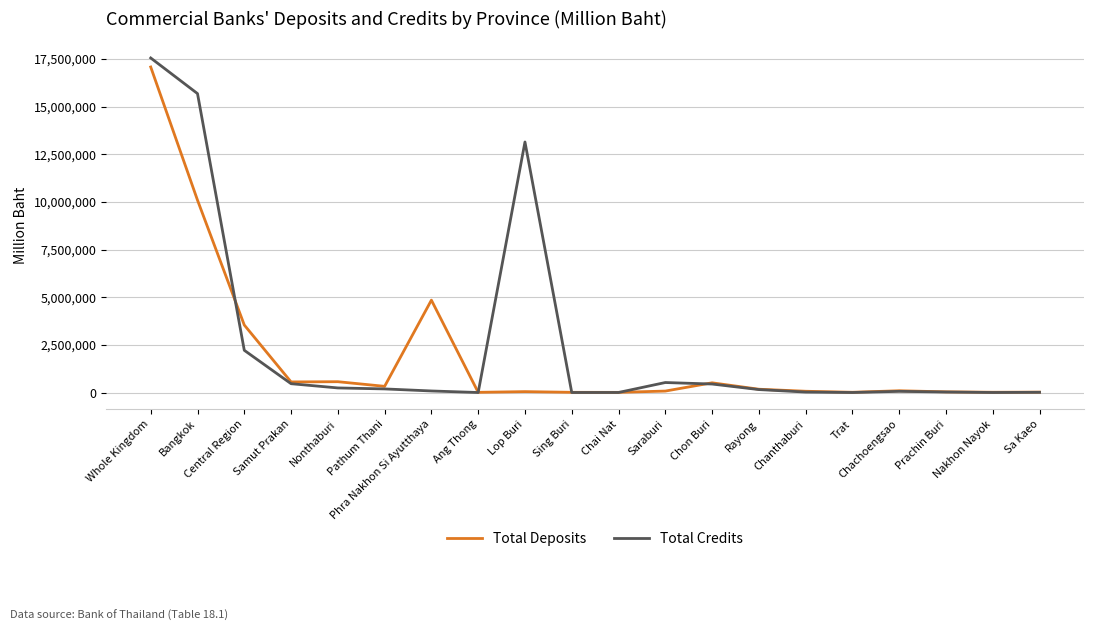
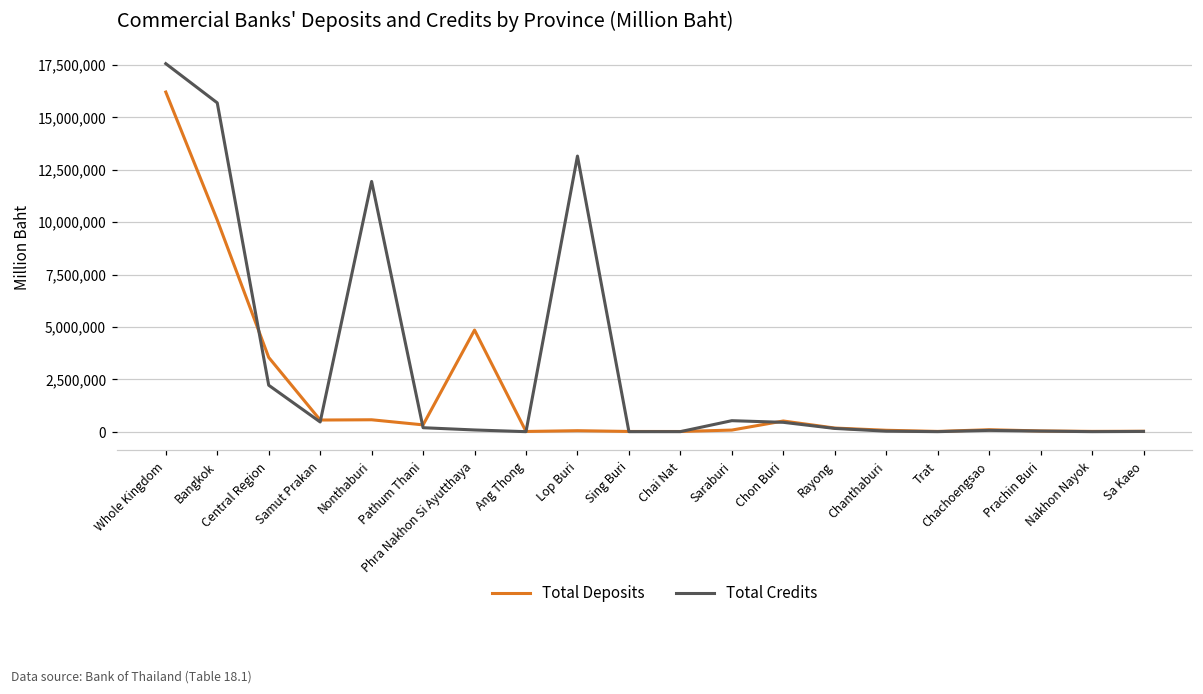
Total Deposits, Whole Kingdom: 17,100,000 -> 16,200,000
Total Credits, Nonthaburi: 200,000 -> 11,900,000
